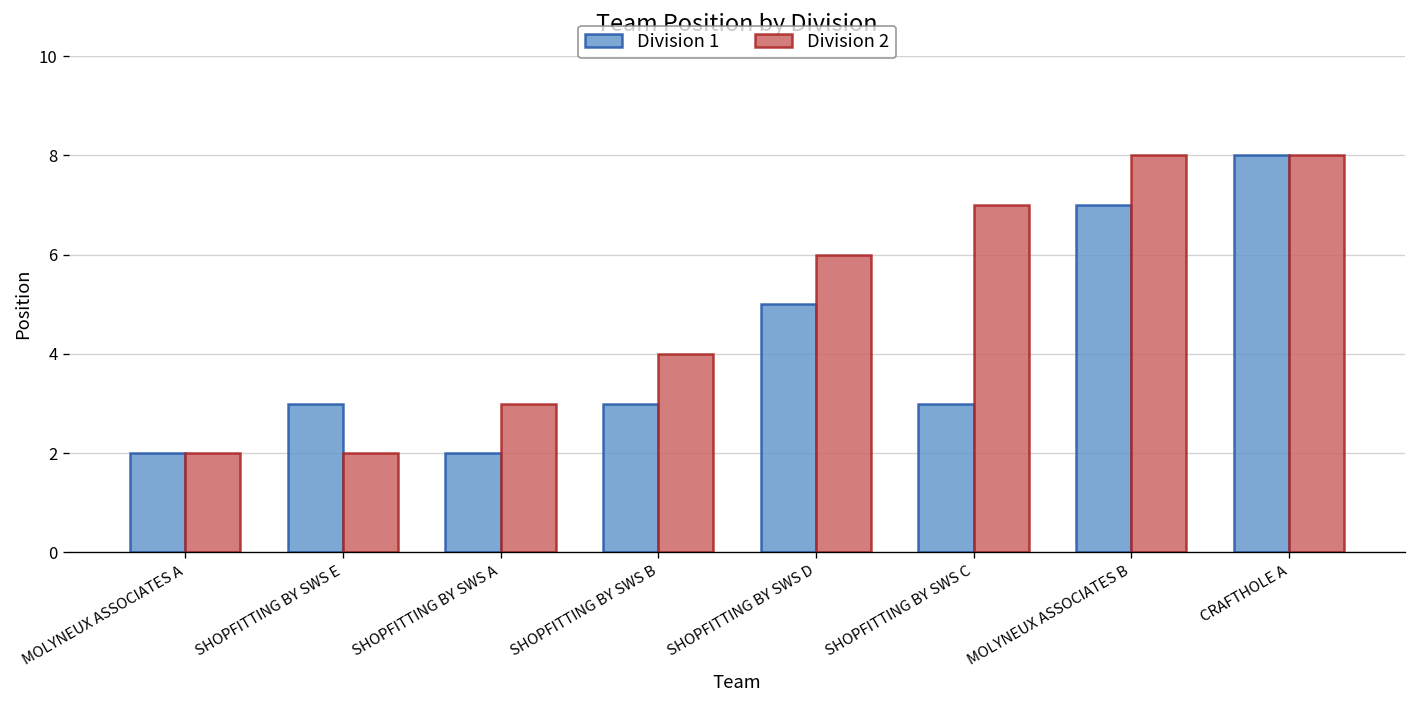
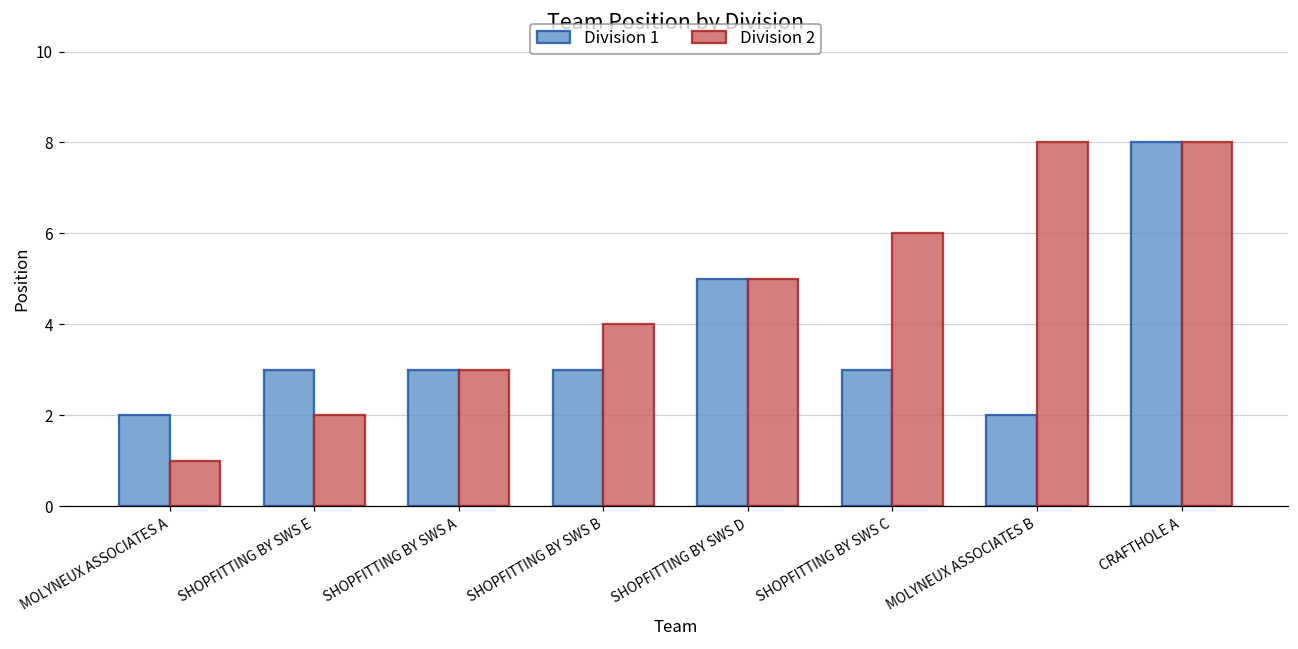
Division 2, MOLYNEUX ASSOCIATES A: 2 -> 1
Division 1, SHOPFITTING BY SWS A: 2 -> 3
Division 2, SHOPFITTING BY SWS D: 6 -> 5
Division 2, SHOPFITTING BY SWS C: 7 -> 6
Division 1, MOLYNEUX ASSOCIATES B: 7 -> 2
